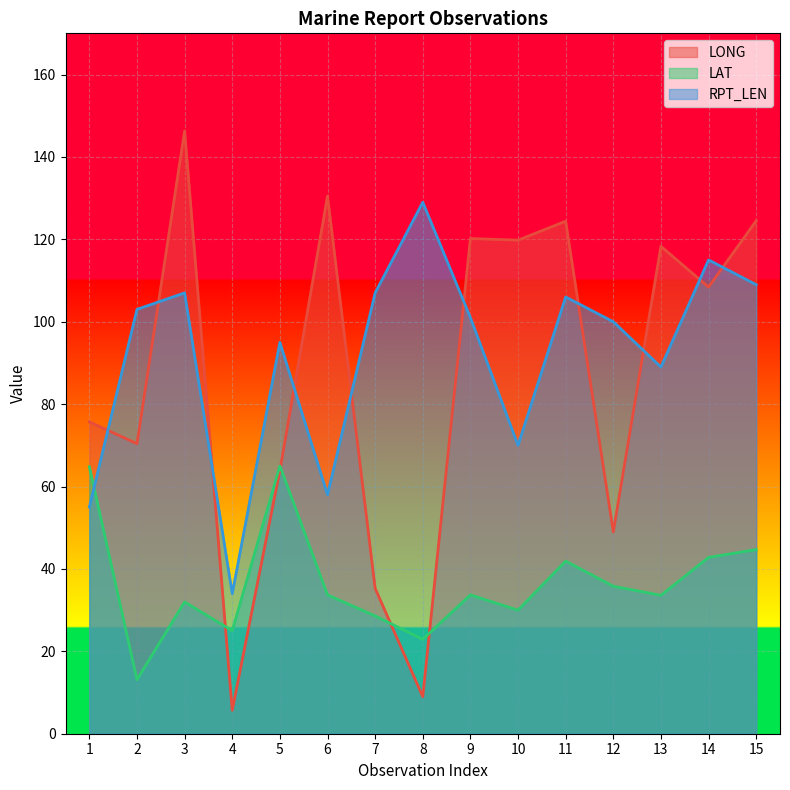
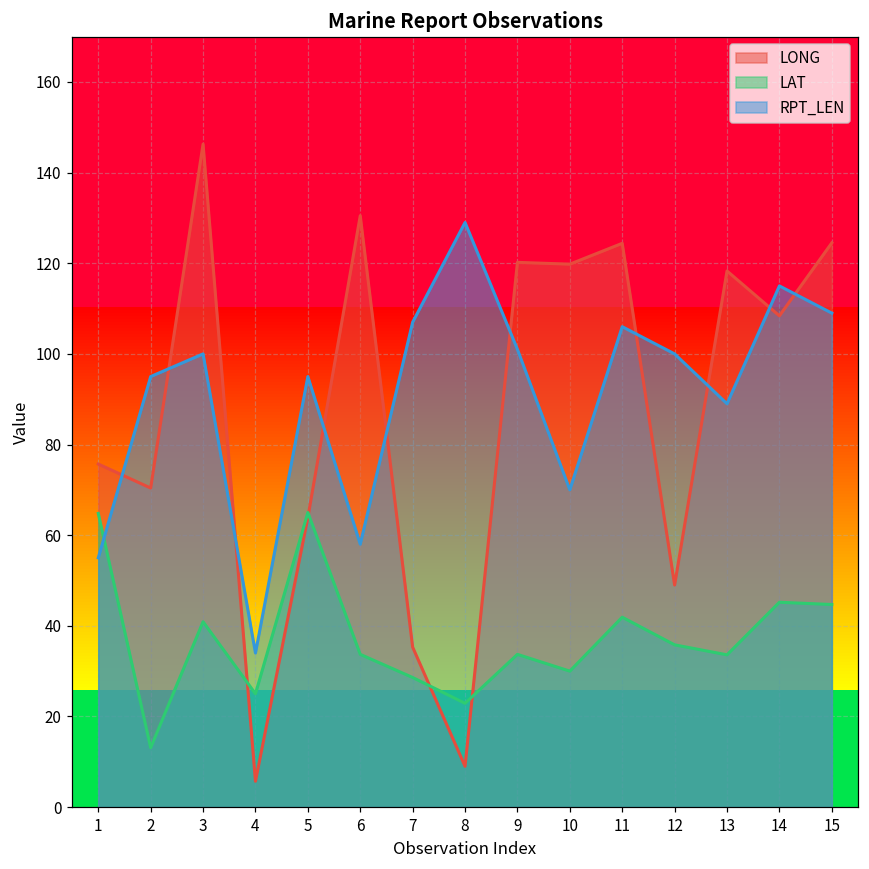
RPT_LEN, 2: 103 -> 95
LAT, 3: 32 -> 41
RPT_LEN, 3: 107 -> 100
LAT, 14: 43 -> 45
